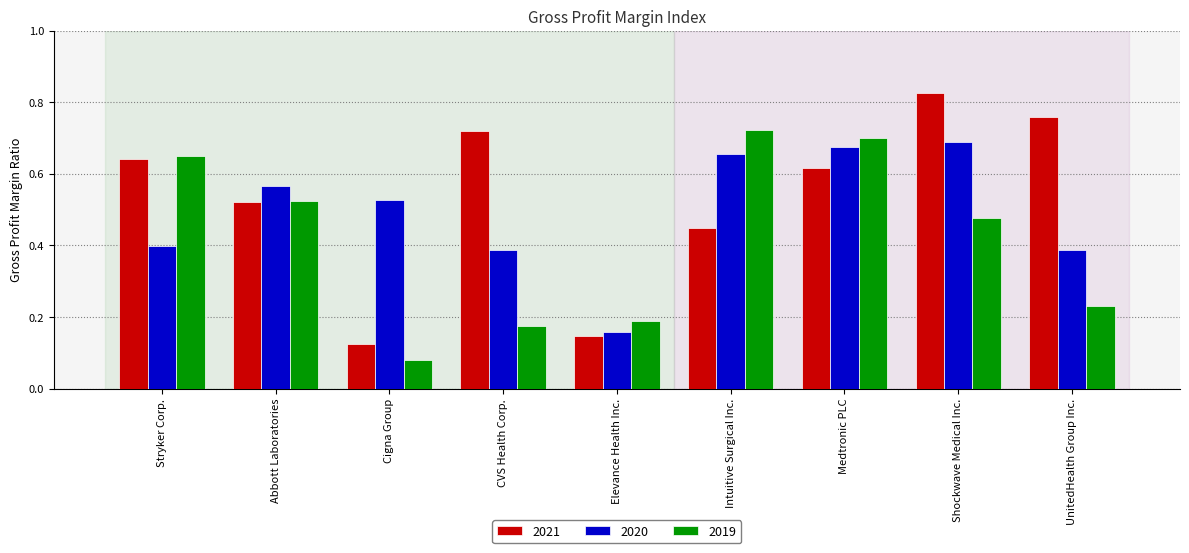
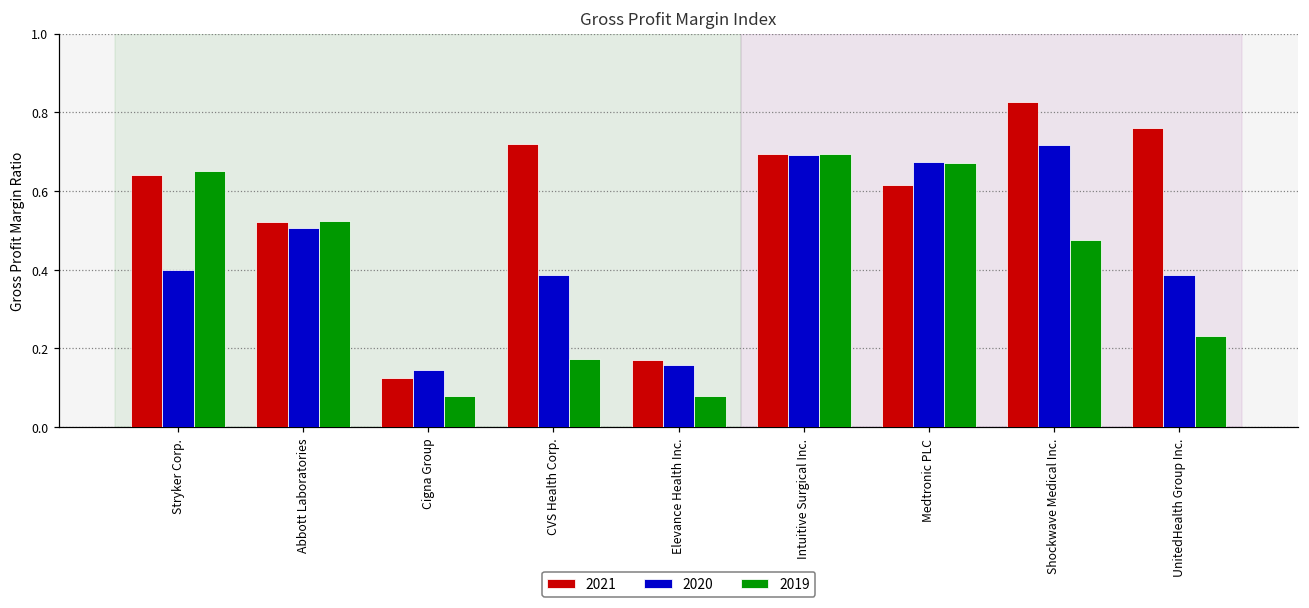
2020, Abbott Laboratories: 0.57 -> 0.50
2020, Cigna Group: 0.53 -> 0.14
2021, Elevance Health Inc.: 0.15 -> 0.17
2019, Elevance Health Inc.: 0.19 -> 0.08
2021, Intuitive Surgical Inc.: 0.45 -> 0.69
2020, Intuitive Surgical Inc.: 0.66 -> 0.69
2019, Intuitive Surgical Inc.: 0.72 -> 0.69
2019, Medtronic PLC: 0.70 -> 0.67
2020, Shockwave Medical Inc.: 0.69 -> 0.72
